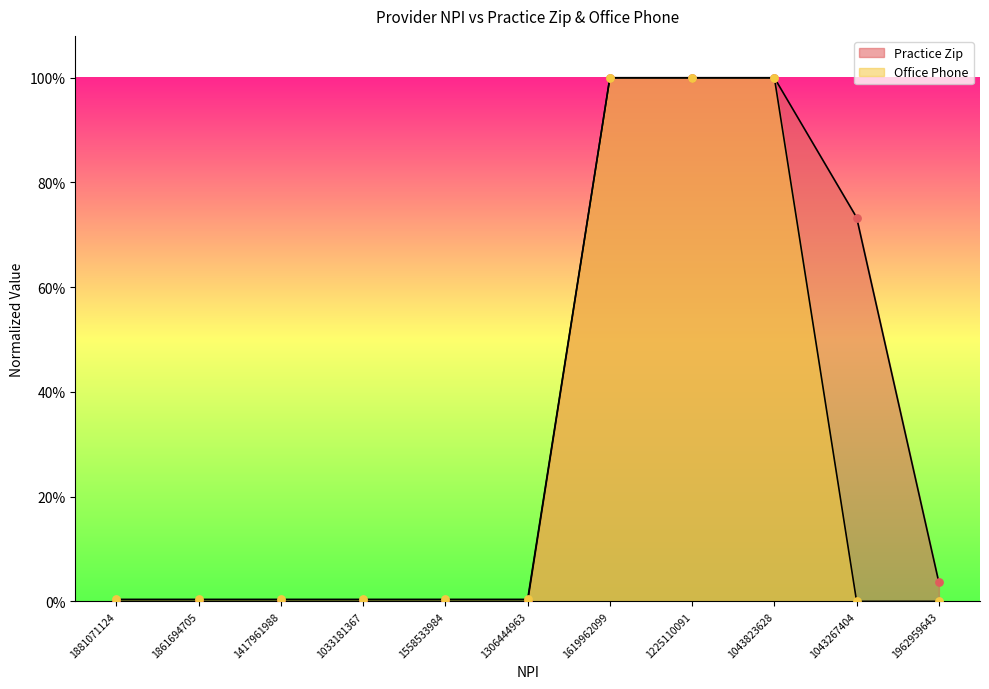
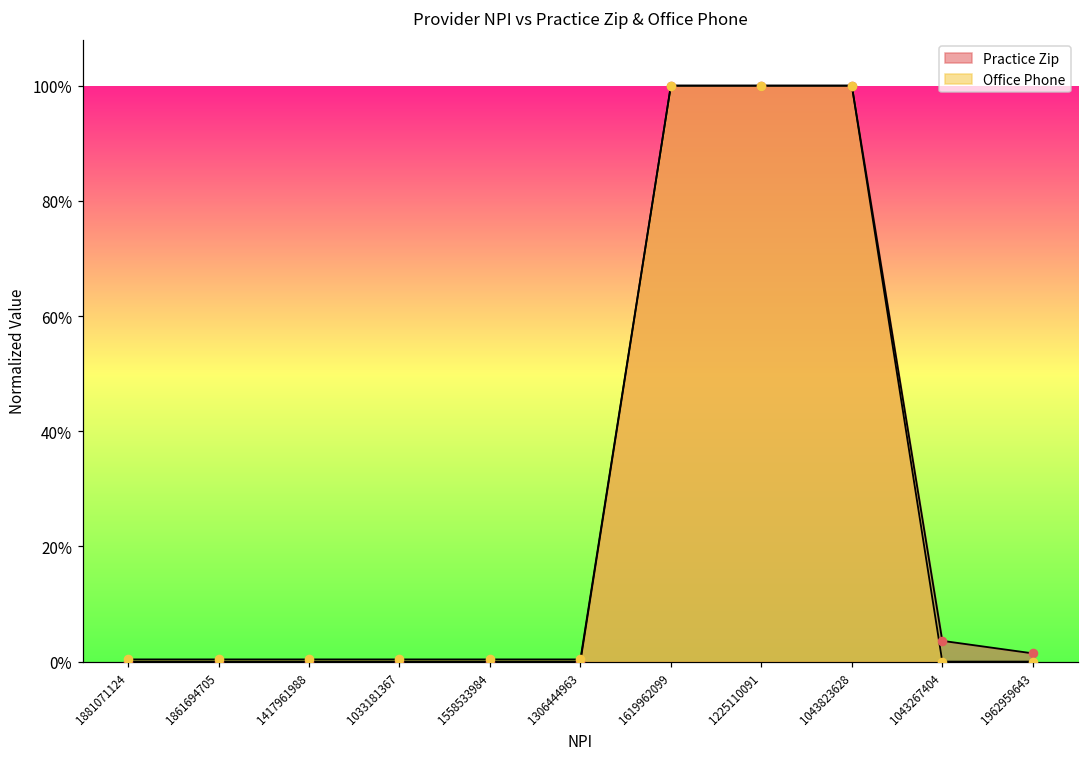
Practice Zip, 1043267404: 73% -> 4%
Practice Zip, 1962959643: 4% -> 1%
